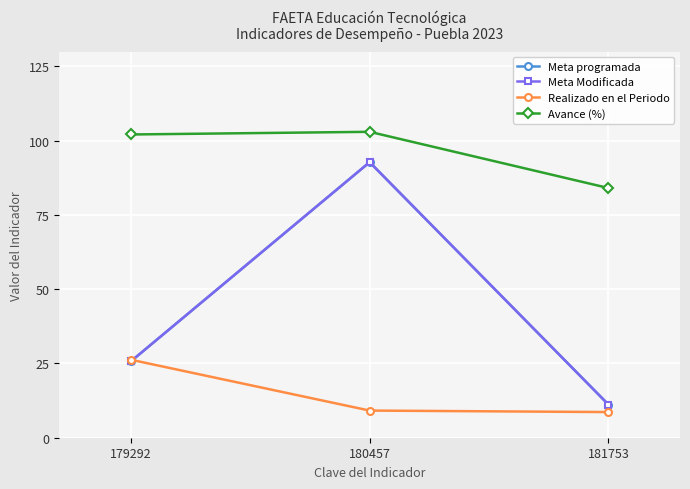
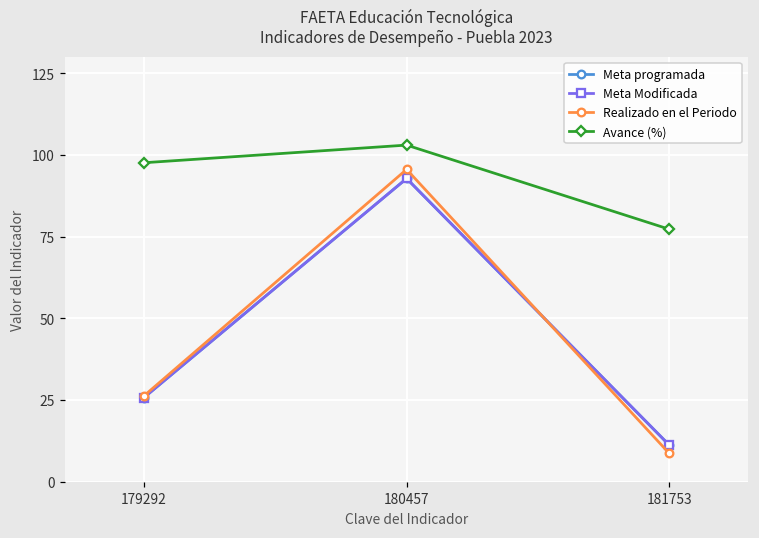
Avance (%), 179292: 102 -> 98
Realizado en el Periodo, 180457: 9 -> 96
Avance (%), 181753: 84 -> 77
